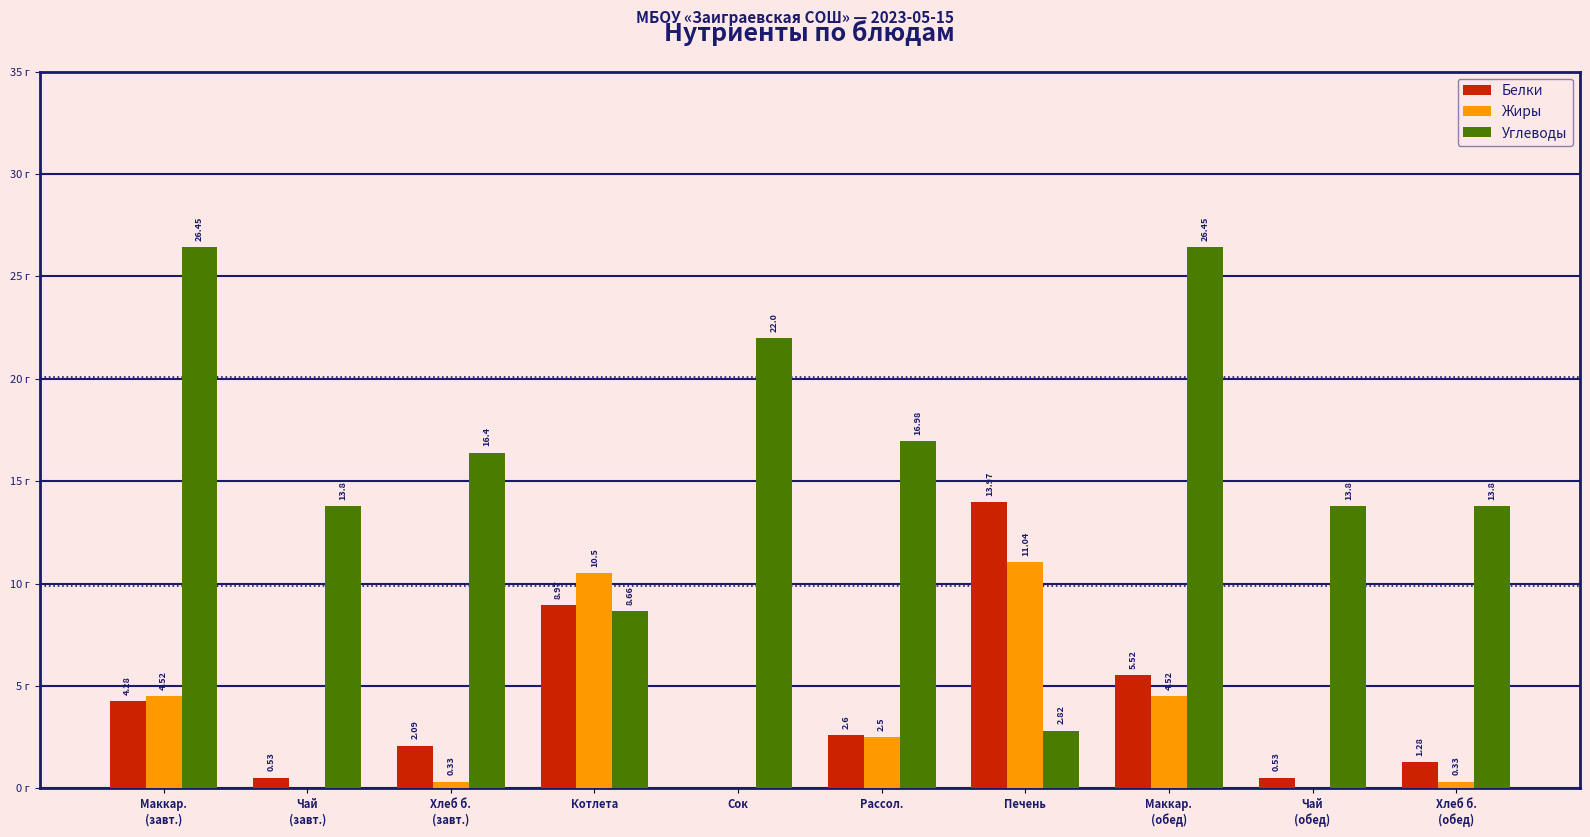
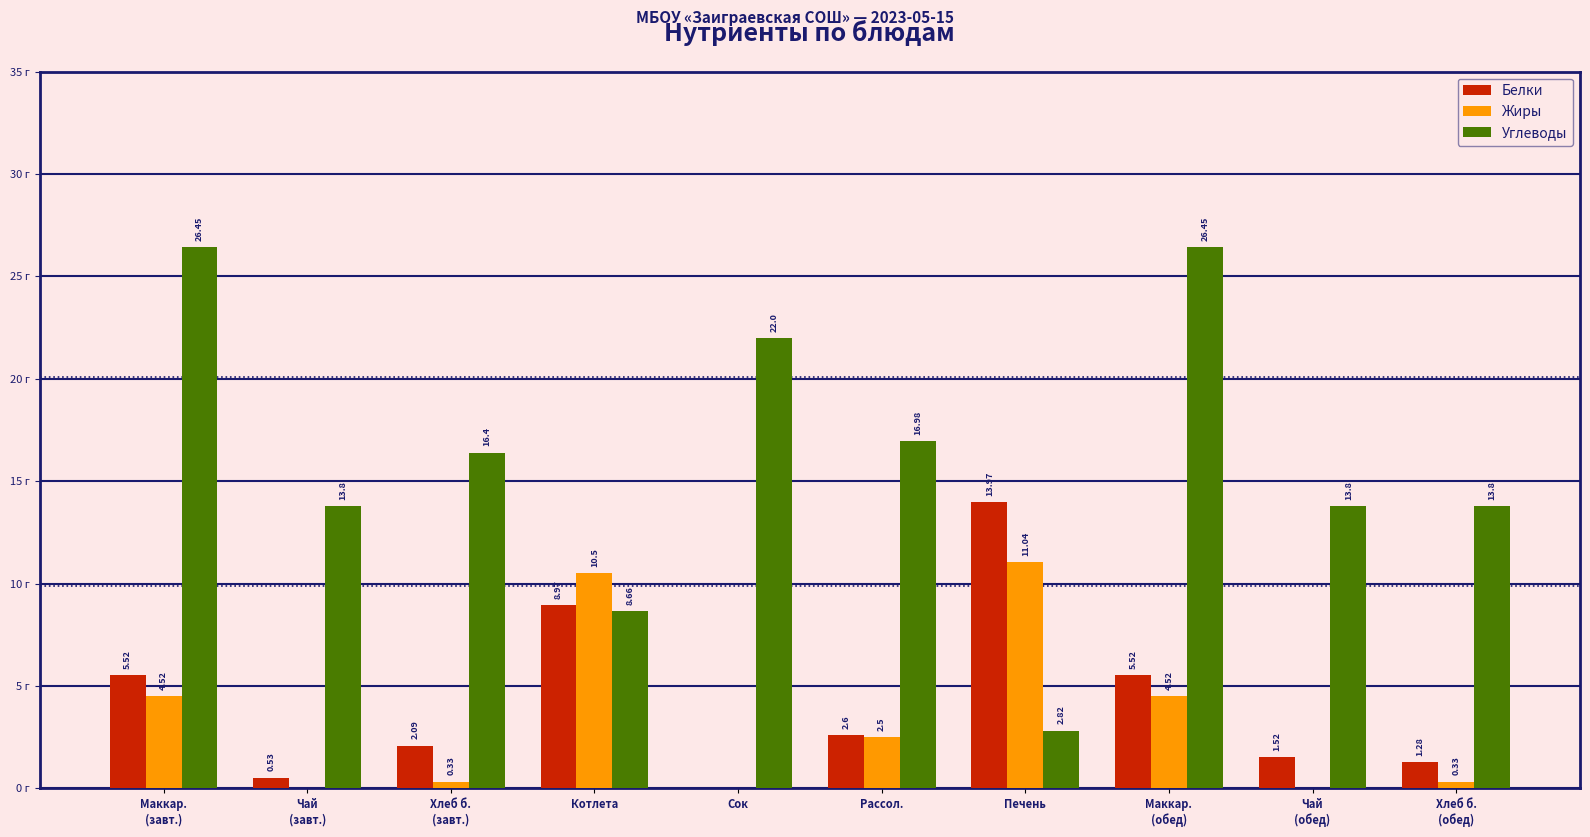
Белки, Маккар. (завт.): 4.28 -> 5.52
Белки, Чай (обед): 0.53 -> 1.52
